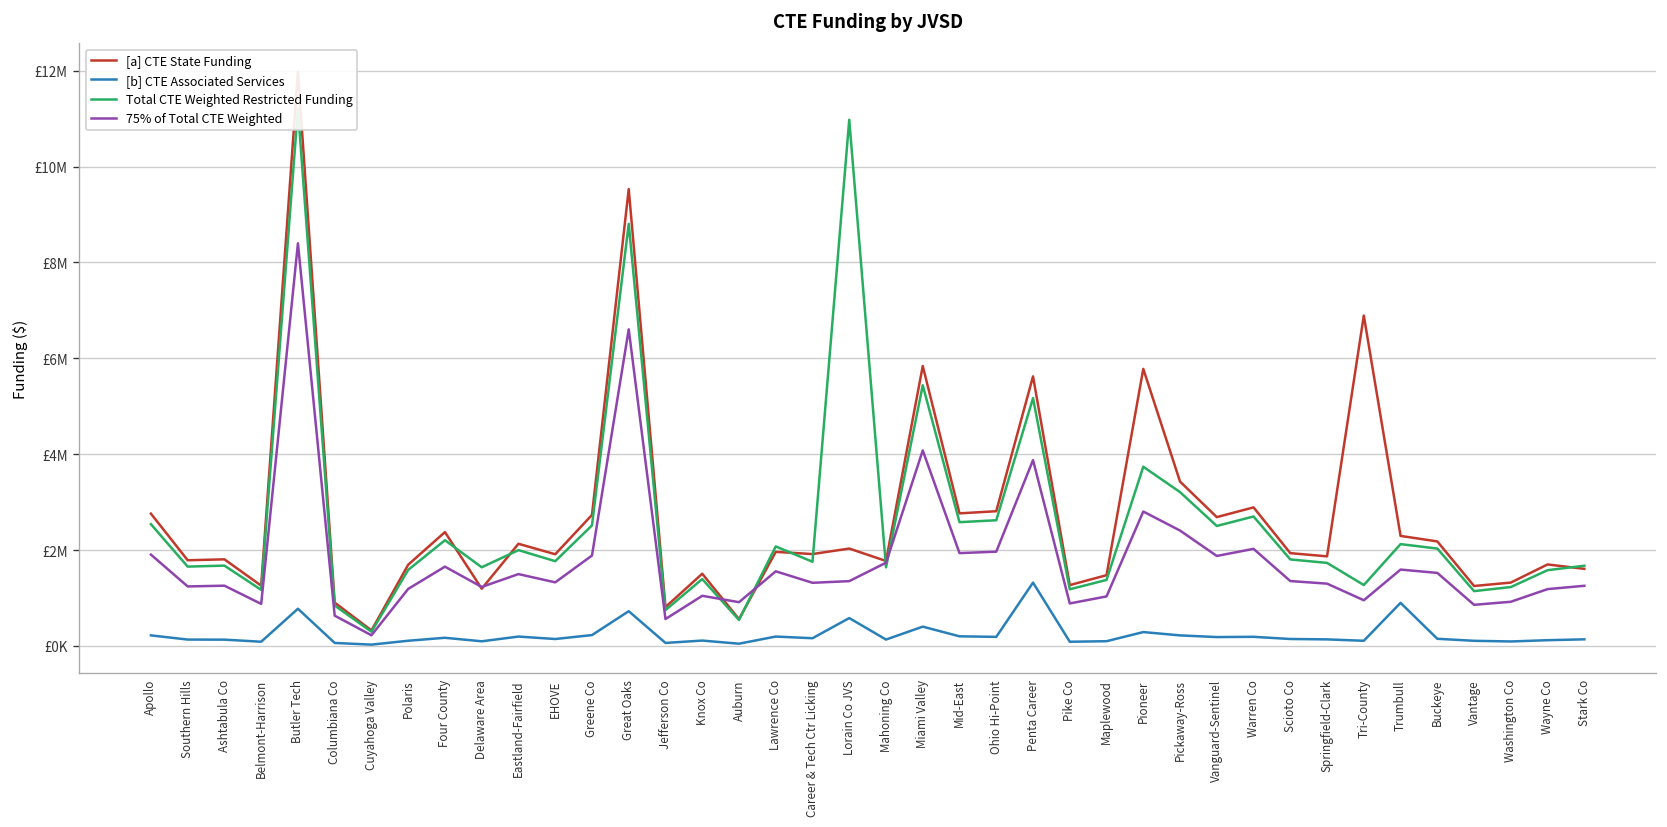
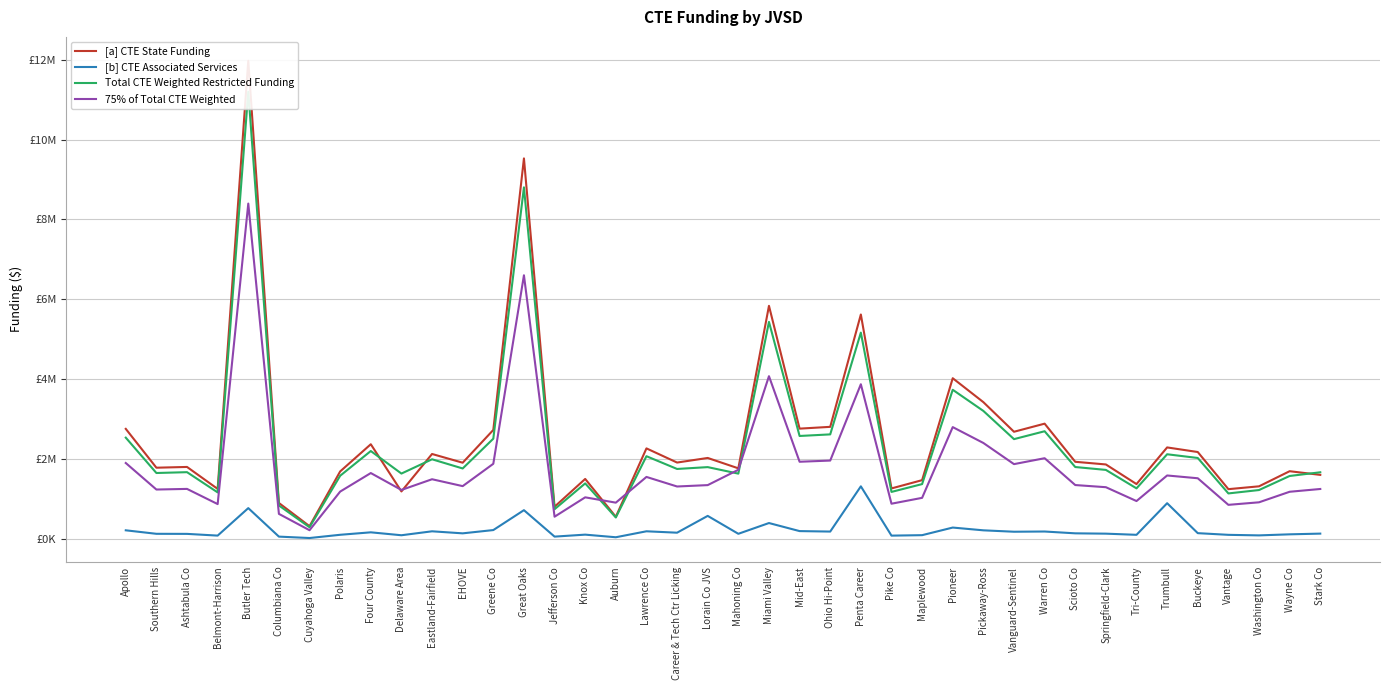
[a] CTE State Funding, Lawrence Co: £2000000 -> £2300000
Total CTE Weighted Restricted Funding, Lorain Co JVS: £11000000 -> £1800000
[a] CTE State Funding, Pioneer: £5800000 -> £4000000
[a] CTE State Funding, Tri-County: £6900000 -> £1400000
